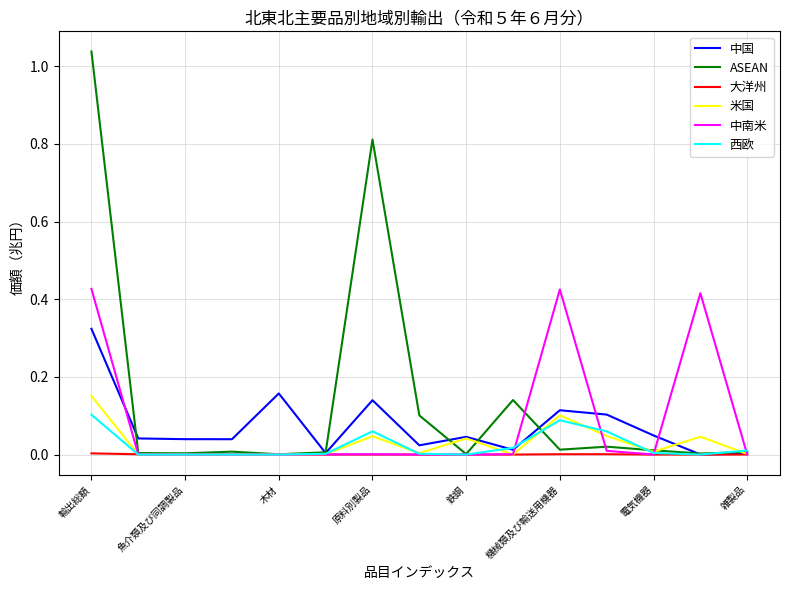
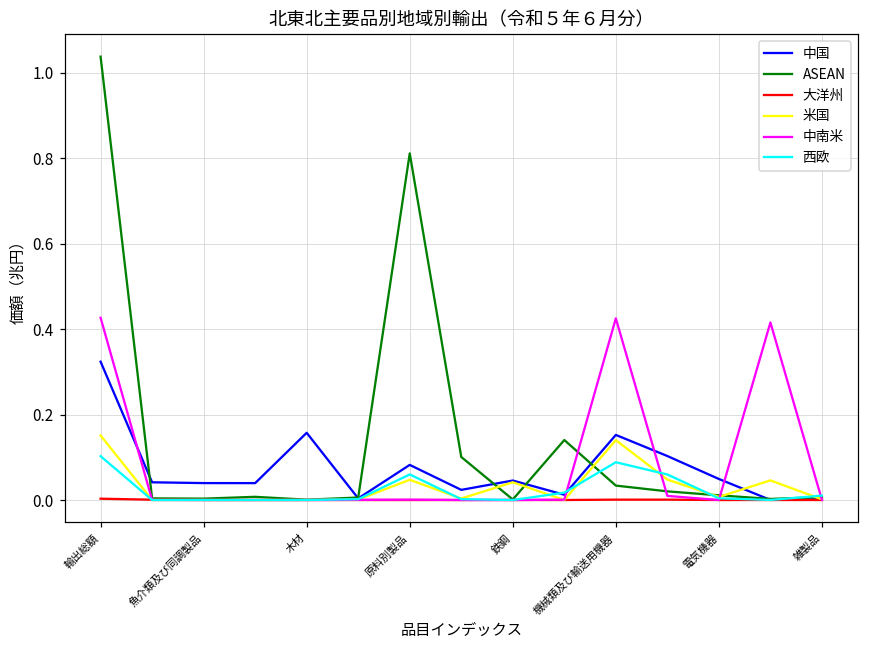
中国, 原料別製品: 0.14 -> 0.08
中国, 機械類及び輸送用機器: 0.11 -> 0.15
ASEAN, 機械類及び輸送用機器: 0.01 -> 0.03
米国, 機械類及び輸送用機器: 0.10 -> 0.14
